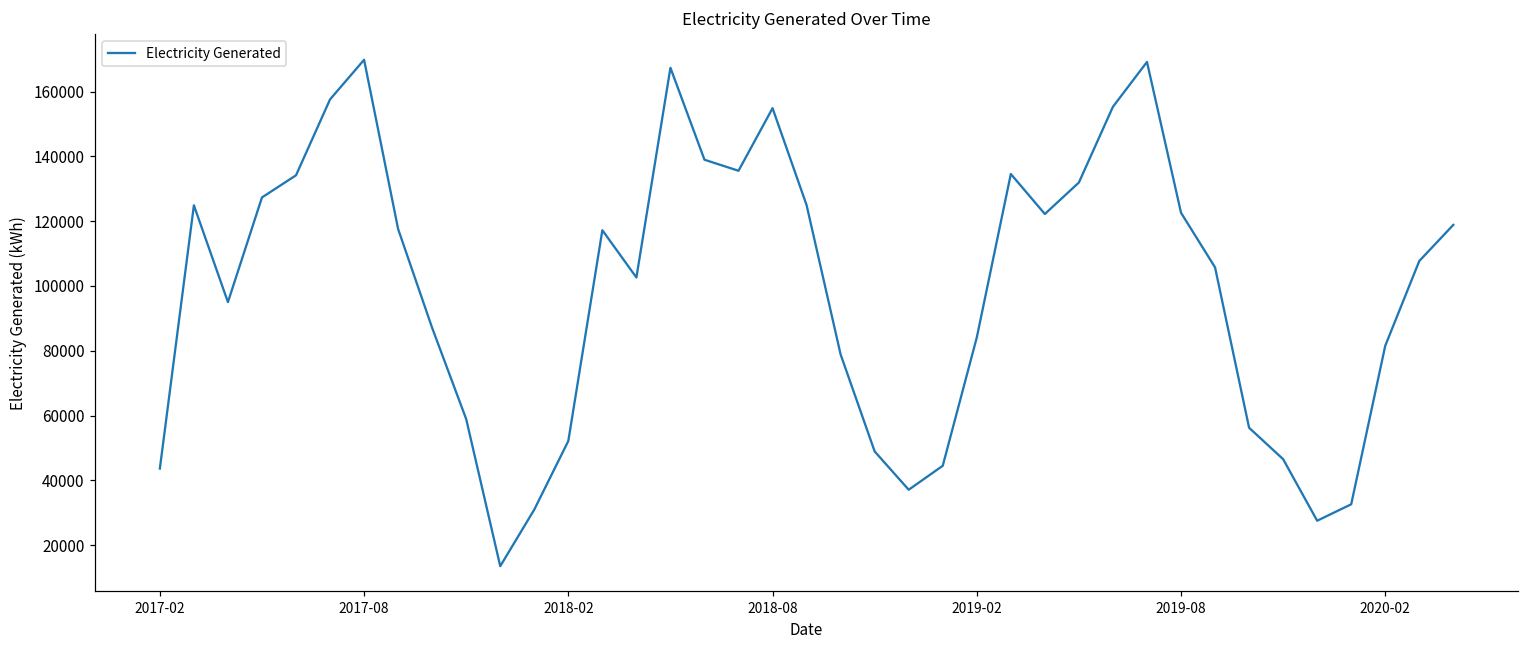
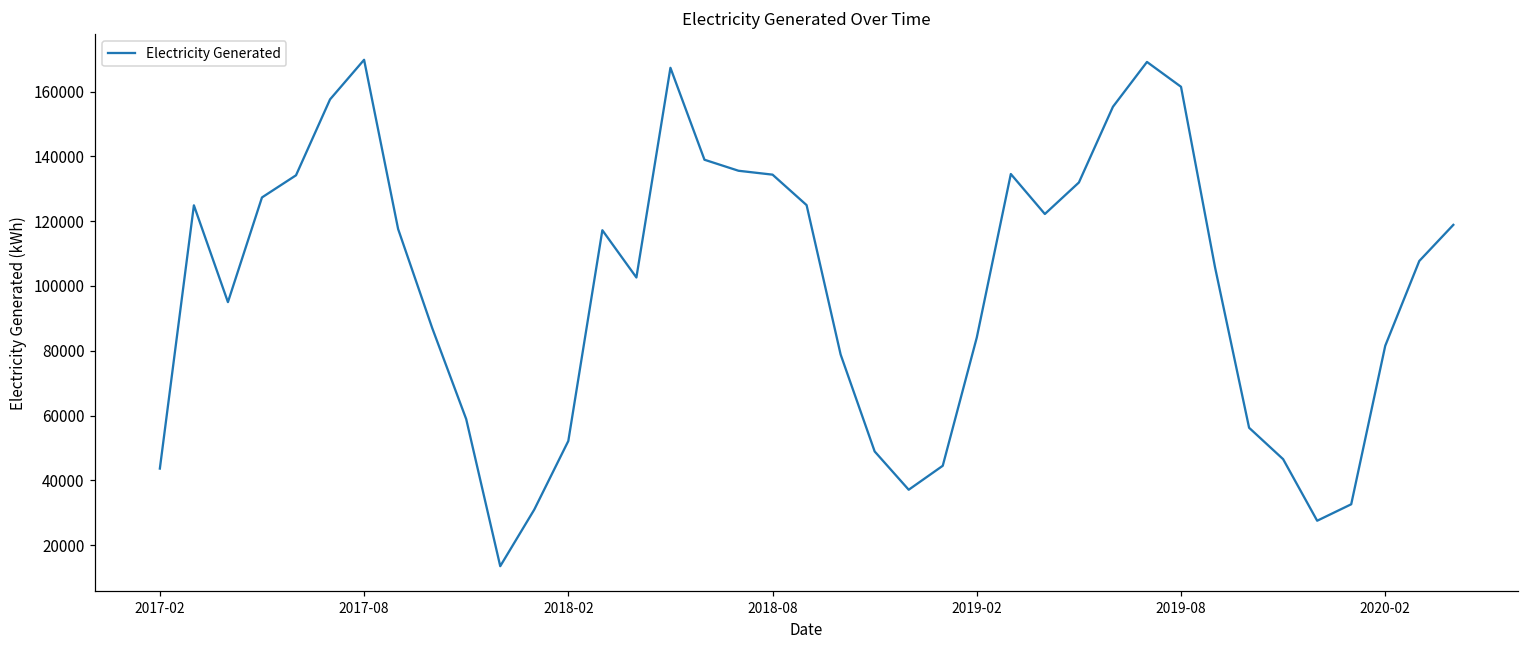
2018-08: 155000 -> 134000
2019-08: 123000 -> 161000
